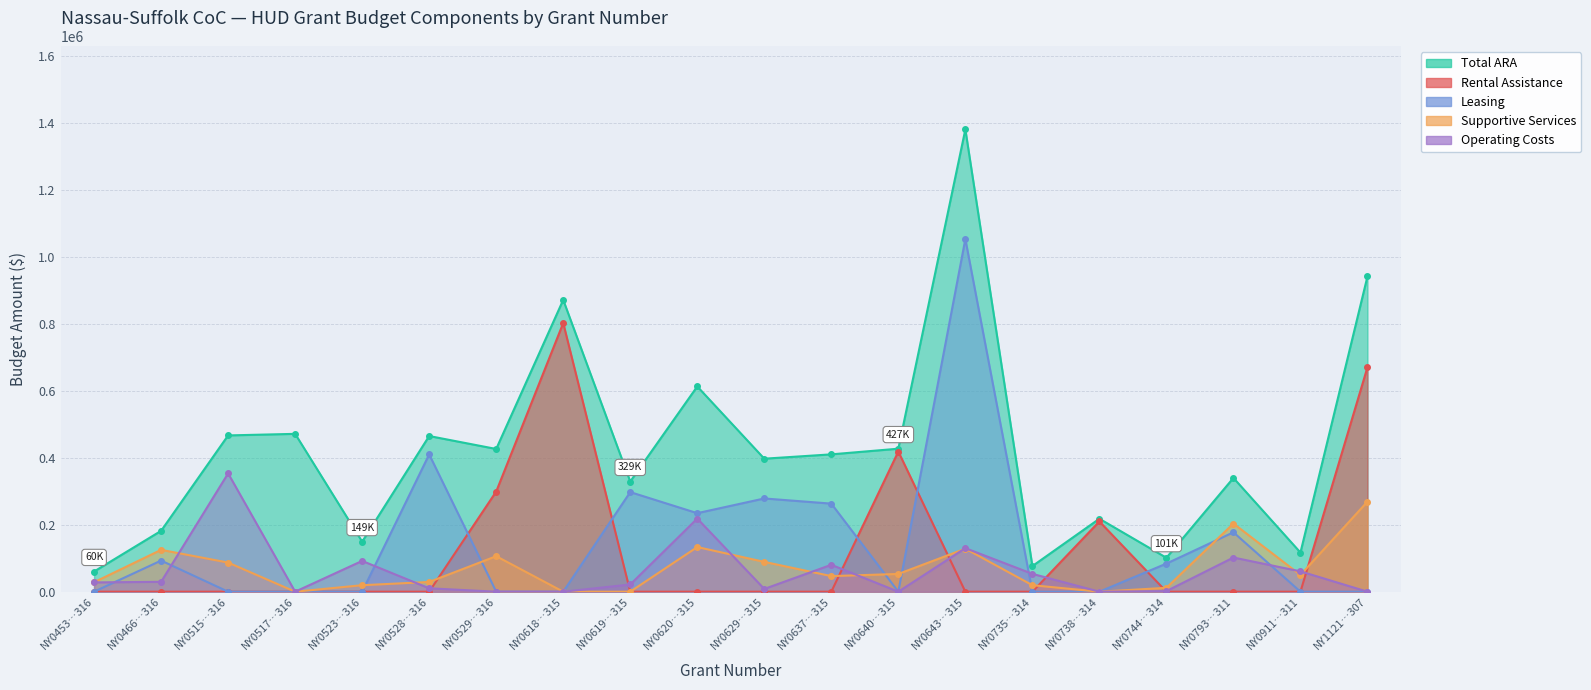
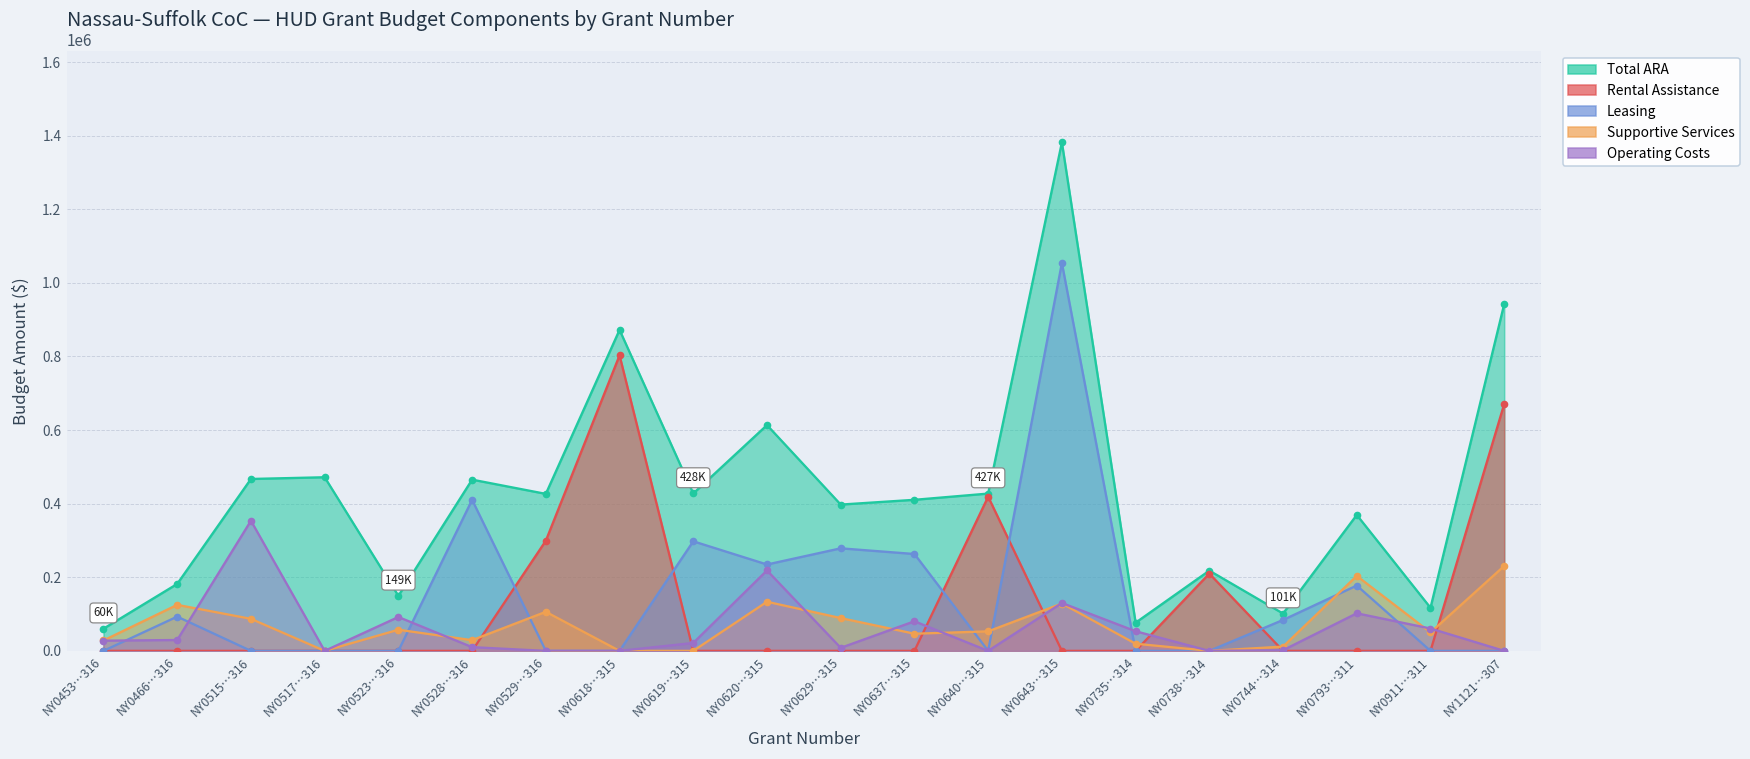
Supportive Services, NY0523…316: 20000 -> 60000
Total ARA, NY0619…315: 329K -> 428K
Total ARA, NY0793…311: 340000 -> 370000
Supportive Services, NY1121…307: 270000 -> 230000
